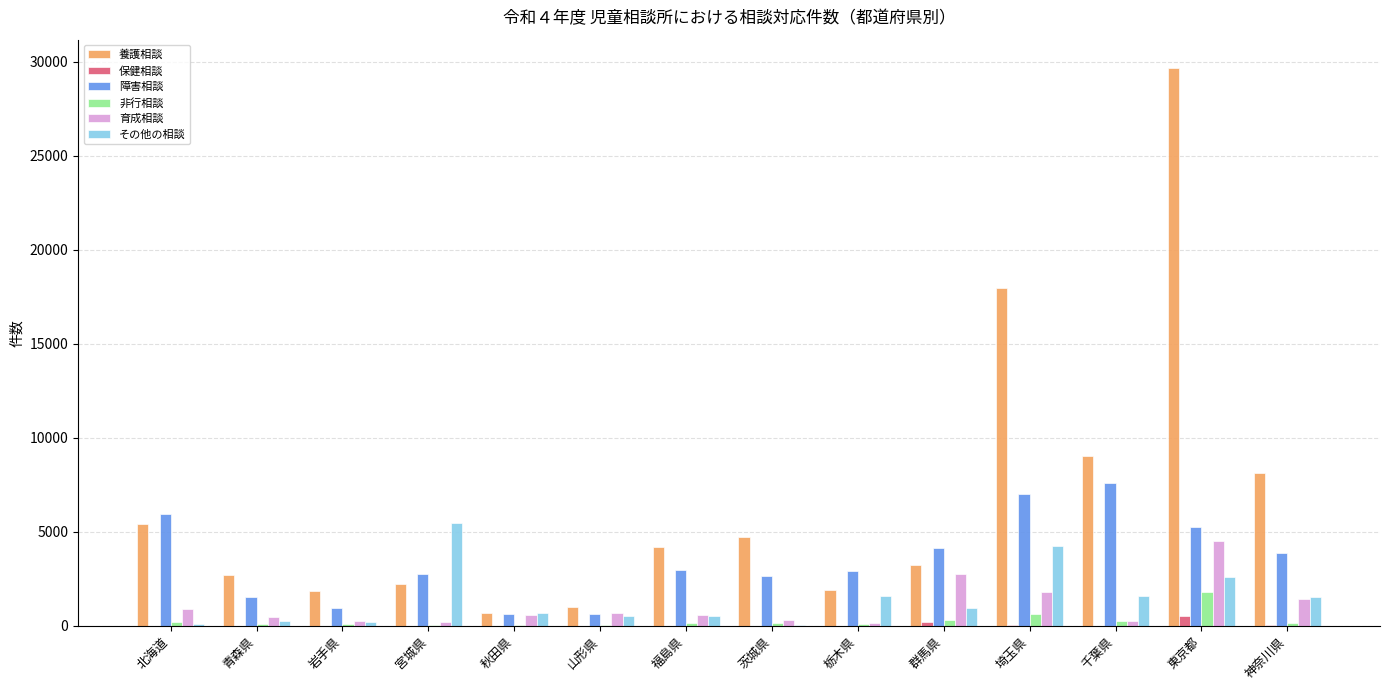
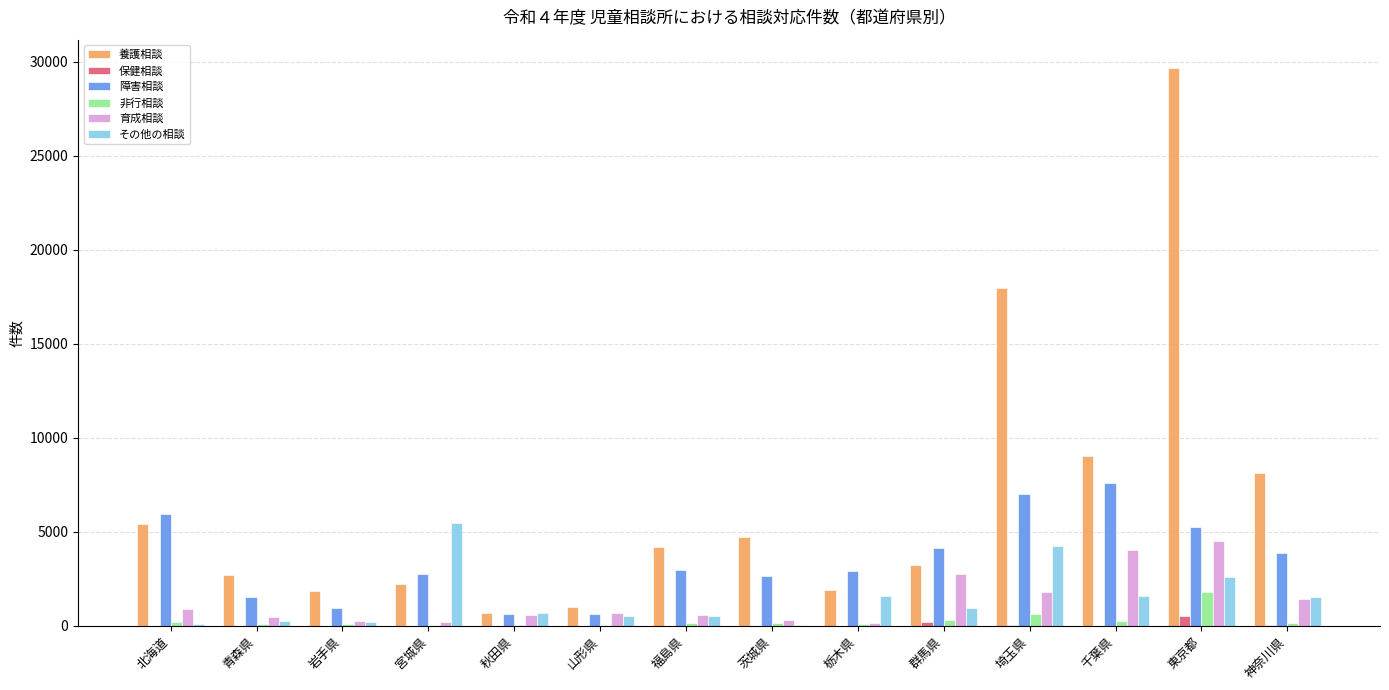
育成相談, 千葉県: 200 -> 4100
